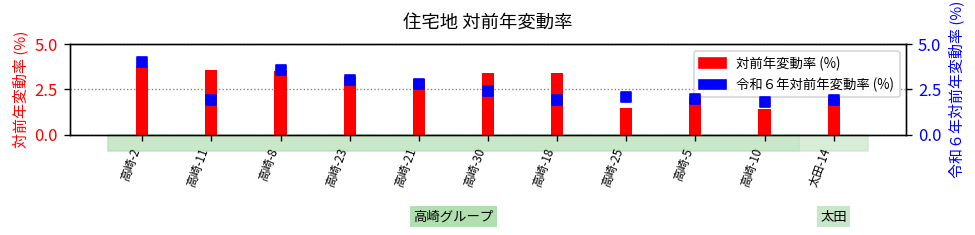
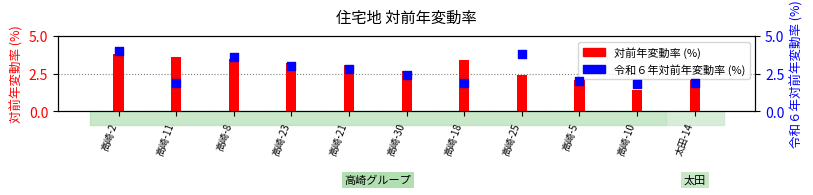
対前年変動率 (%), 高崎-30: 3.4 -> 2.7
対前年変動率 (%), 高崎-25: 1.5 -> 2.4
令和６年対前年変動率 (%), 高崎-25: 2.1 -> 3.8
